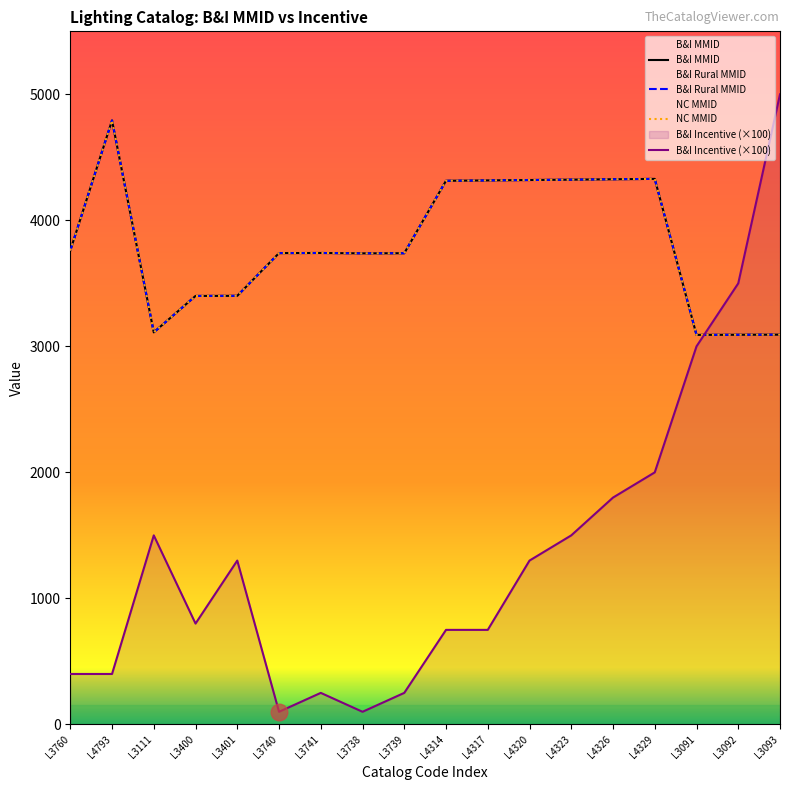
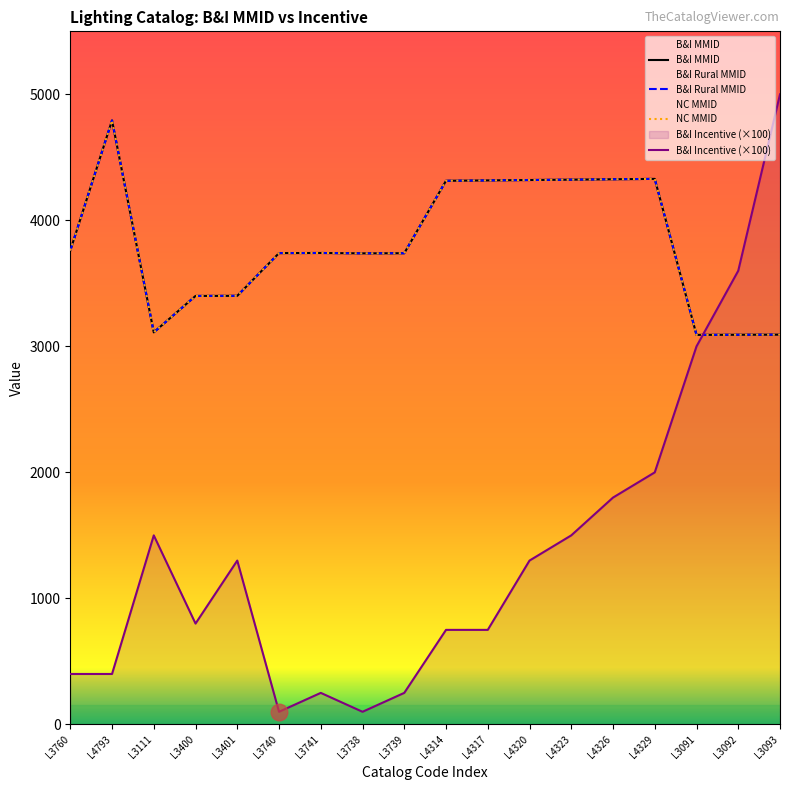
B&I Incentive (×100), L3092: 3500 -> 3600
